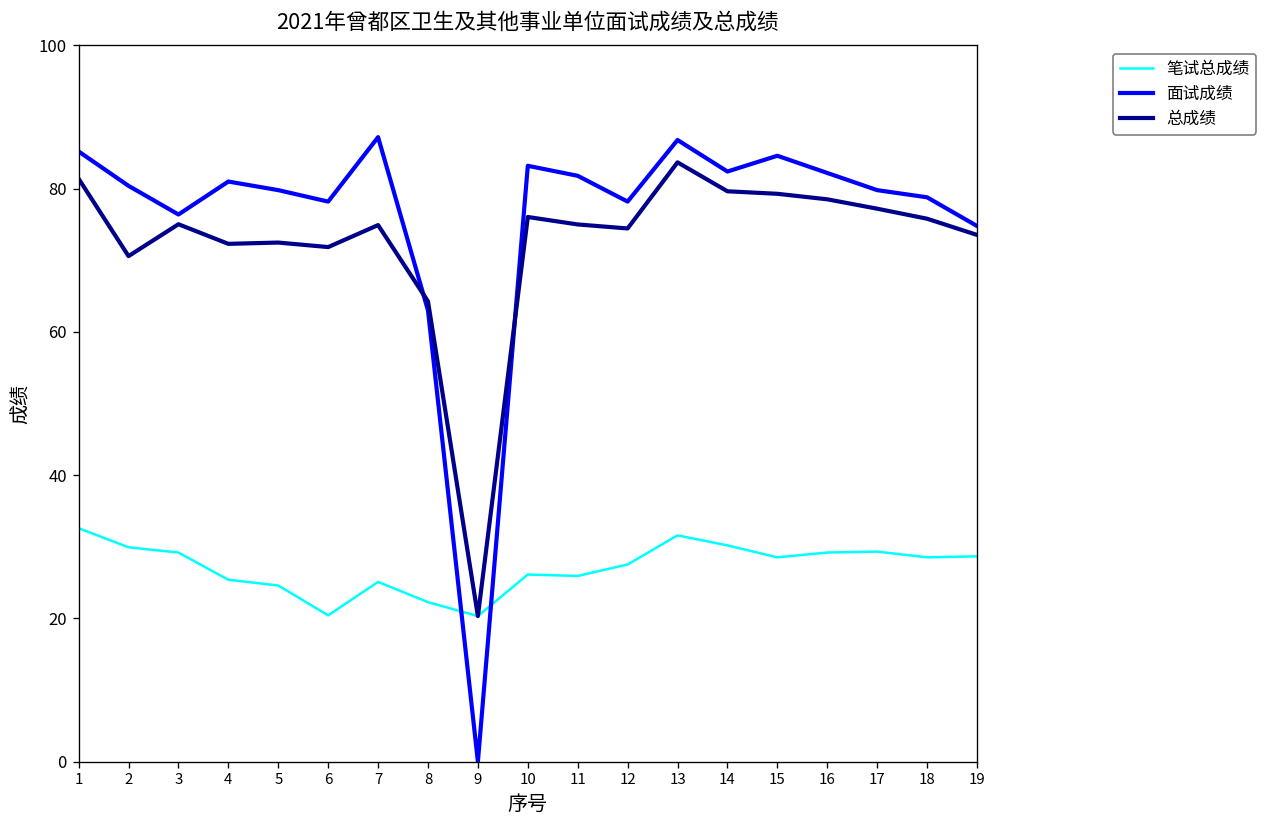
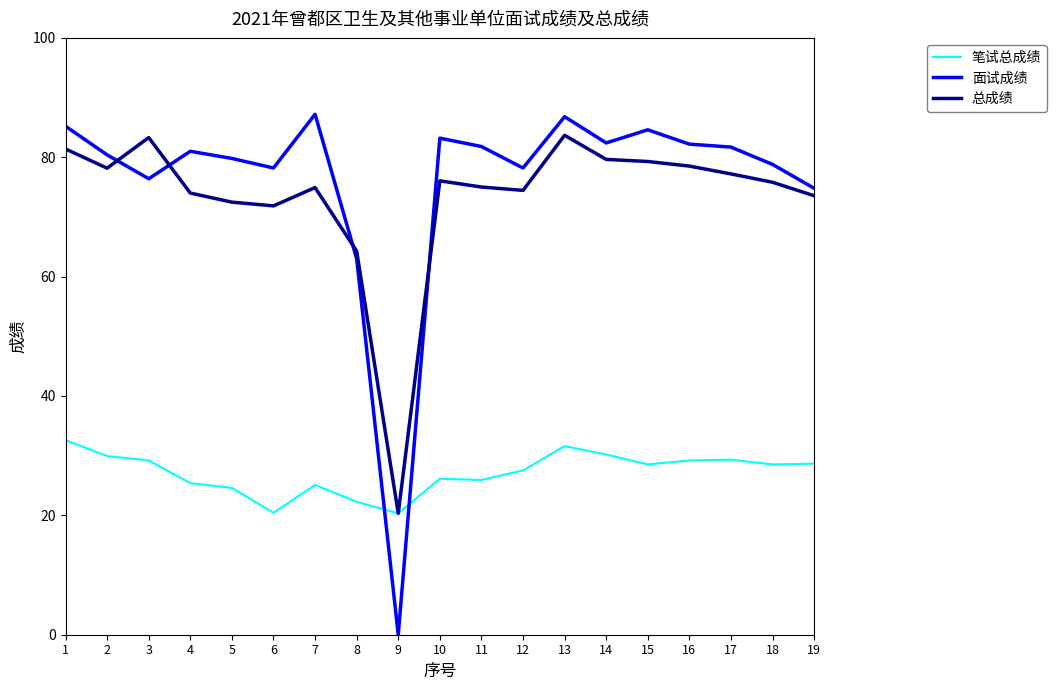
总成绩, 2: 71 -> 78
总成绩, 3: 75 -> 83
总成绩, 4: 72 -> 74
面试成绩, 17: 80 -> 82
